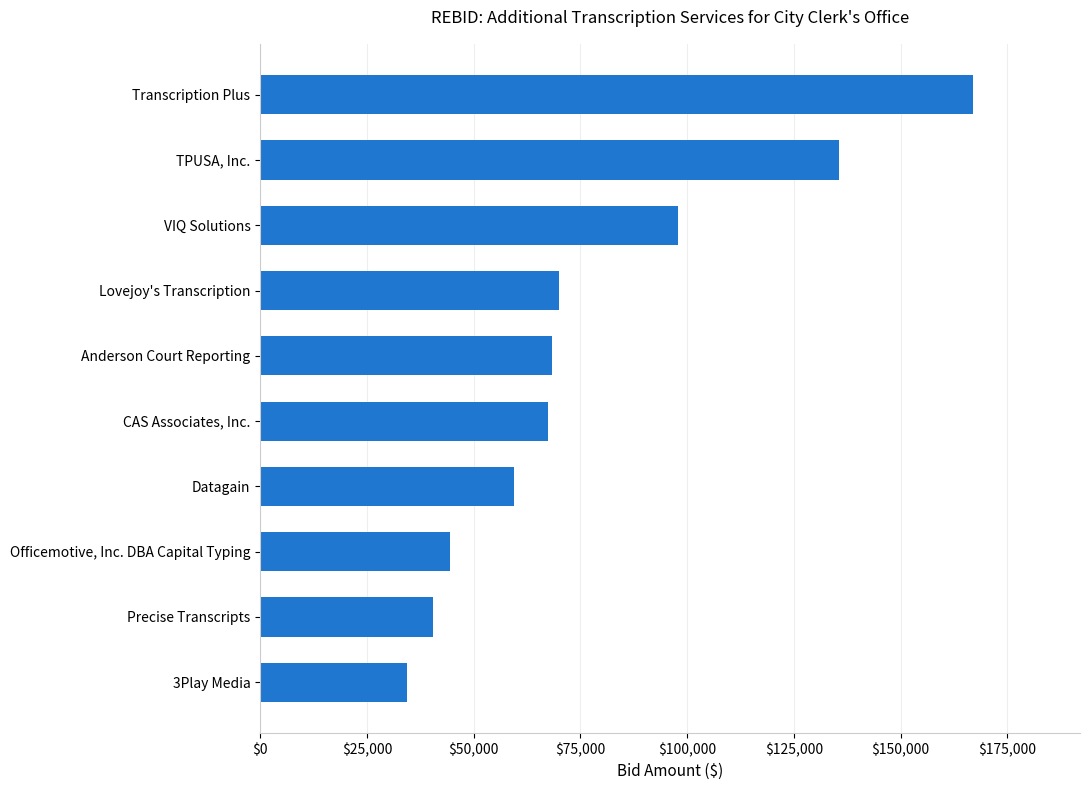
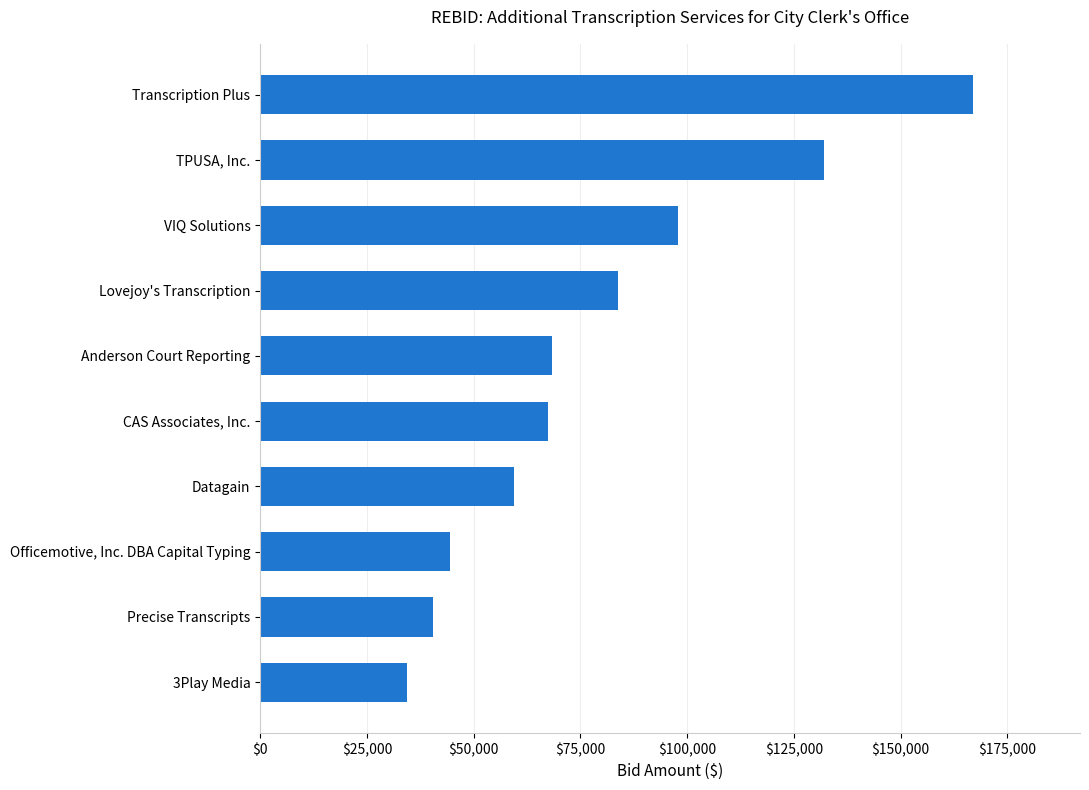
TPUSA, Inc.: $136,000 -> $132,000
Lovejoy's Transcription: $70,000 -> $84,000
